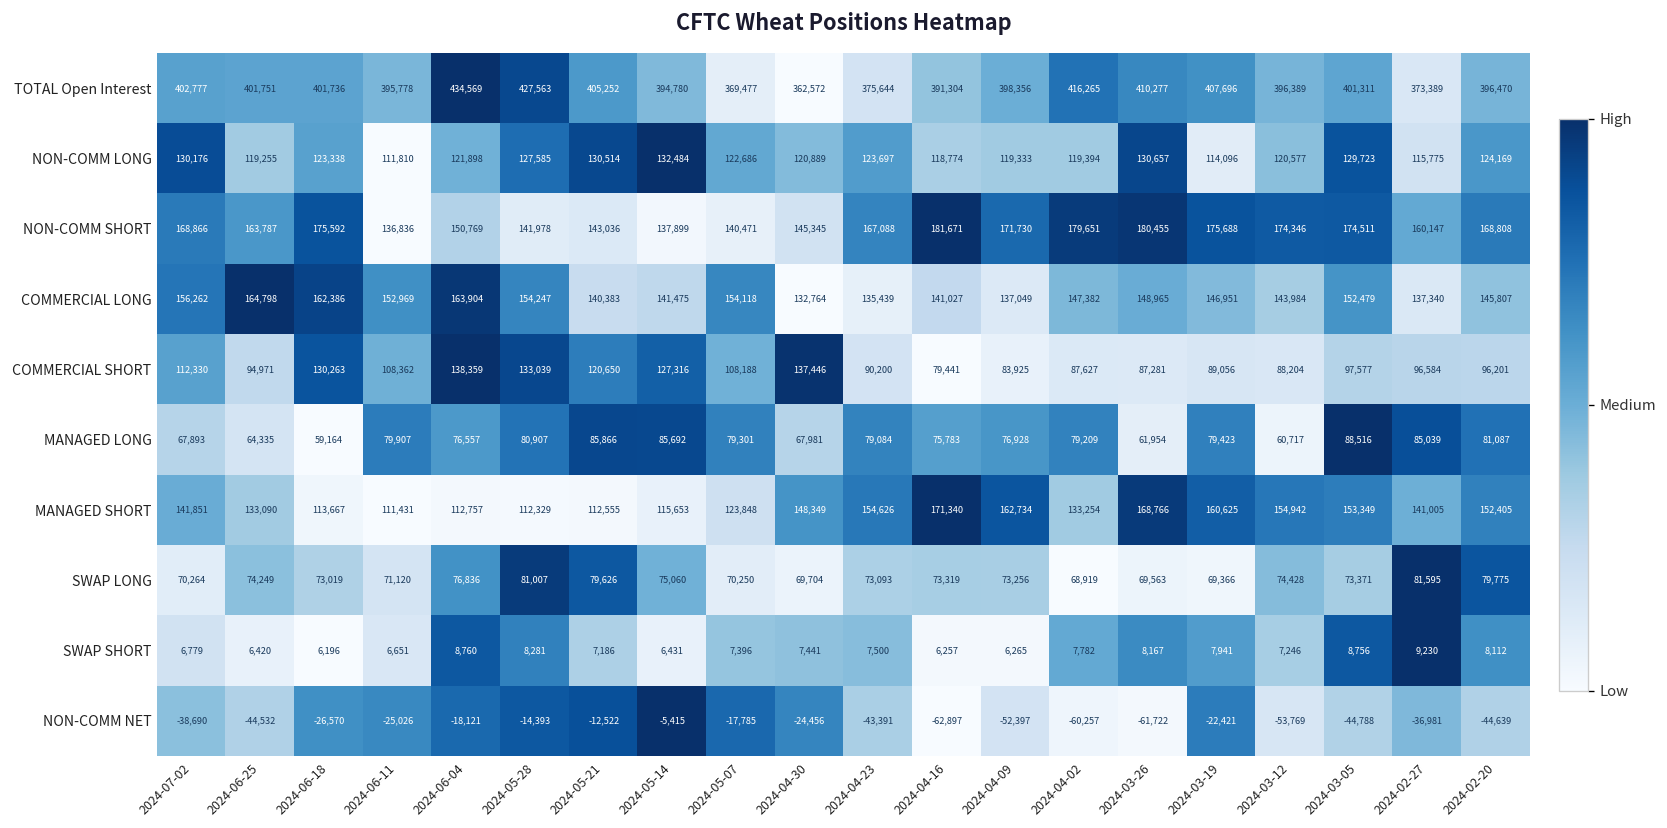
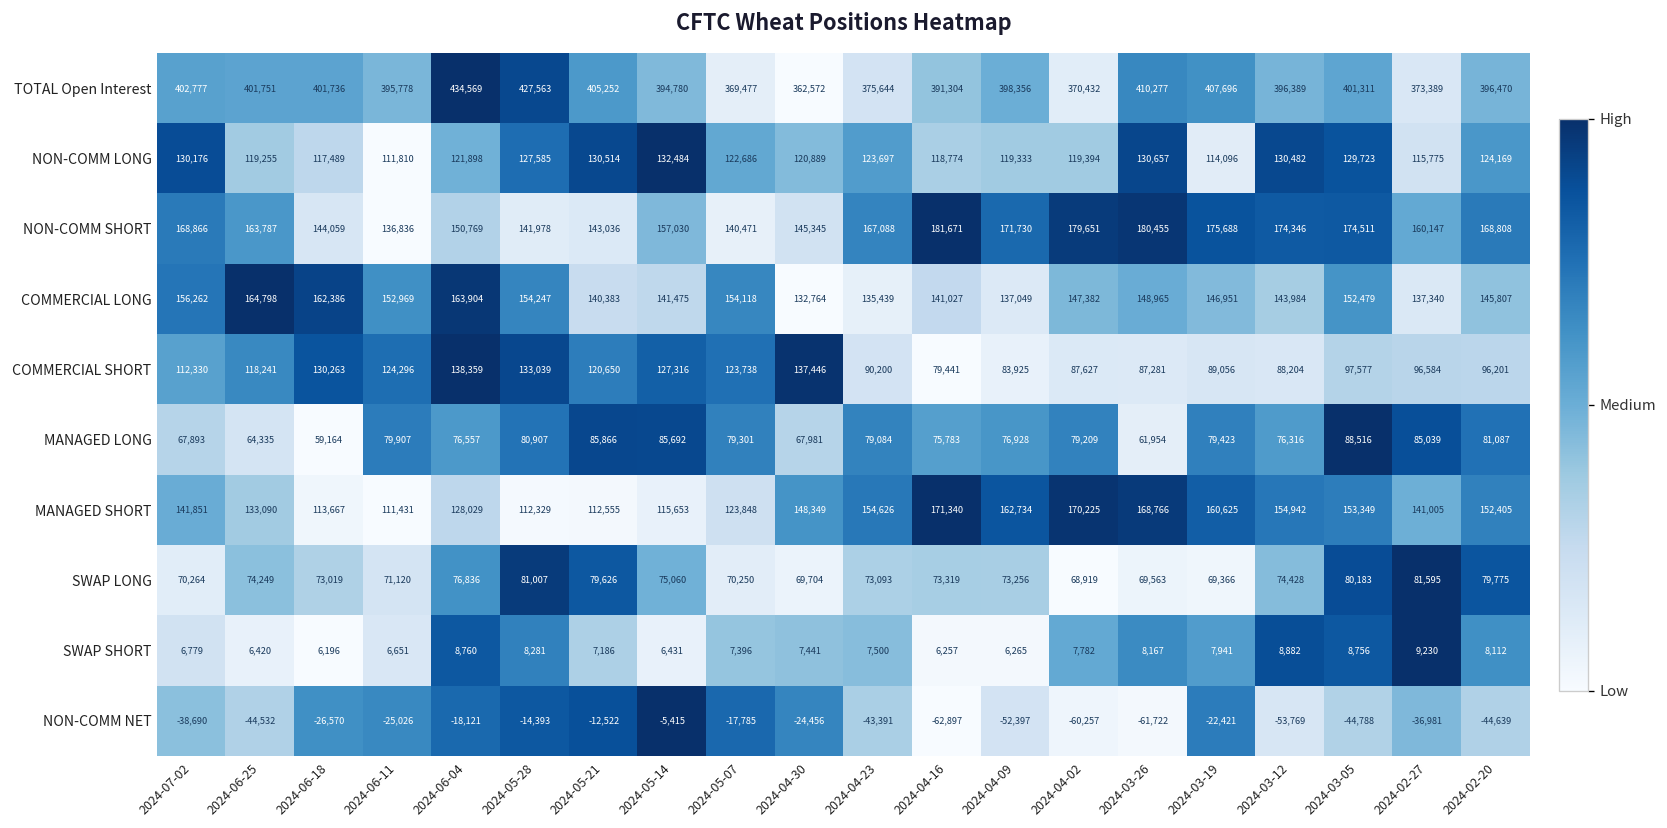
TOTAL Open Interest, 2024-04-02: 416,265 -> 370,432
NON-COMM LONG, 2024-06-18: 123,338 -> 117,489
NON-COMM LONG, 2024-03-12: 120,577 -> 130,482
NON-COMM SHORT, 2024-06-18: 175,592 -> 144,059
NON-COMM SHORT, 2024-05-14: 137,899 -> 157,030
COMMERCIAL SHORT, 2024-06-25: 94,971 -> 118,241
COMMERCIAL SHORT, 2024-06-11: 108,362 -> 124,296
COMMERCIAL SHORT, 2024-05-07: 108,188 -> 123,738
MANAGED LONG, 2024-03-12: 60,717 -> 76,316
MANAGED SHORT, 2024-06-04: 112,757 -> 128,029
MANAGED SHORT, 2024-04-02: 133,254 -> 170,225
SWAP LONG, 2024-03-05: 73,371 -> 80,183
SWAP SHORT, 2024-03-12: 7,246 -> 8,882
